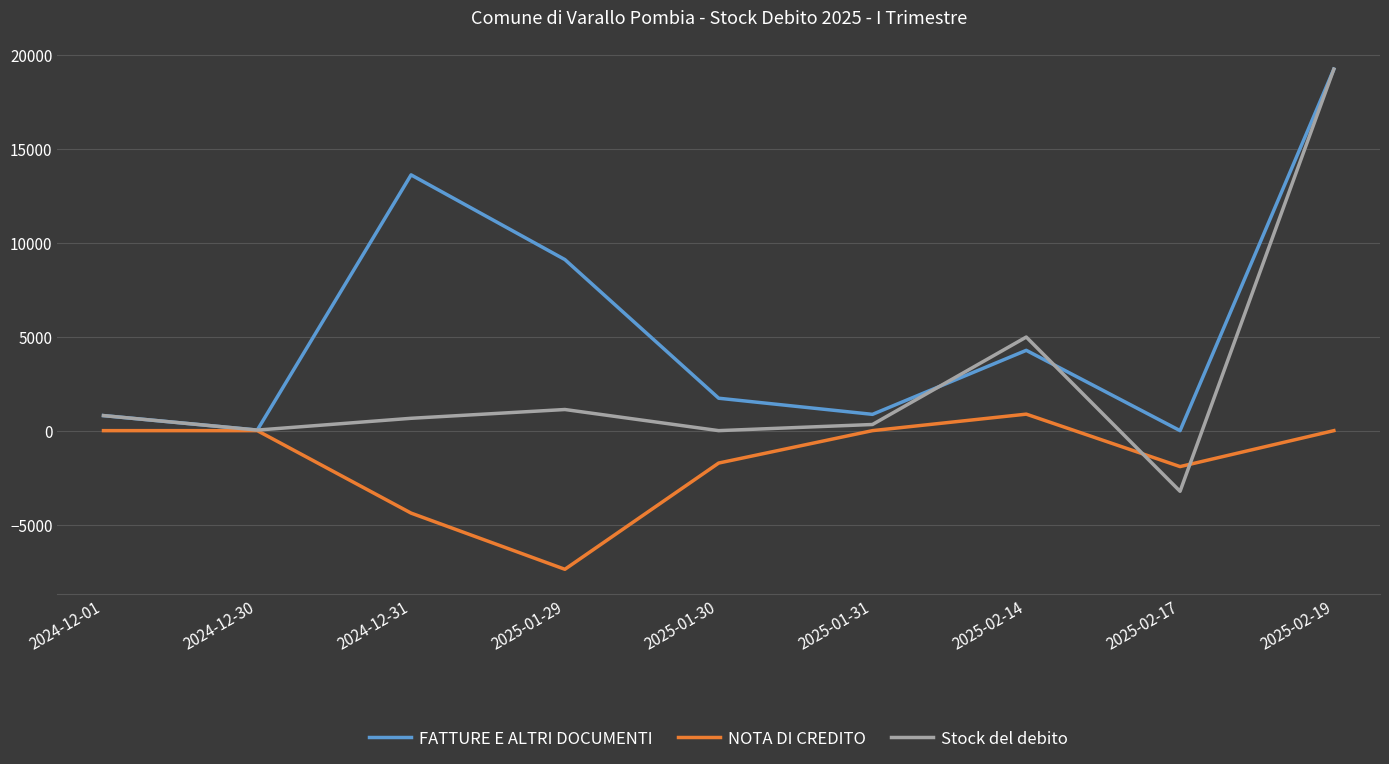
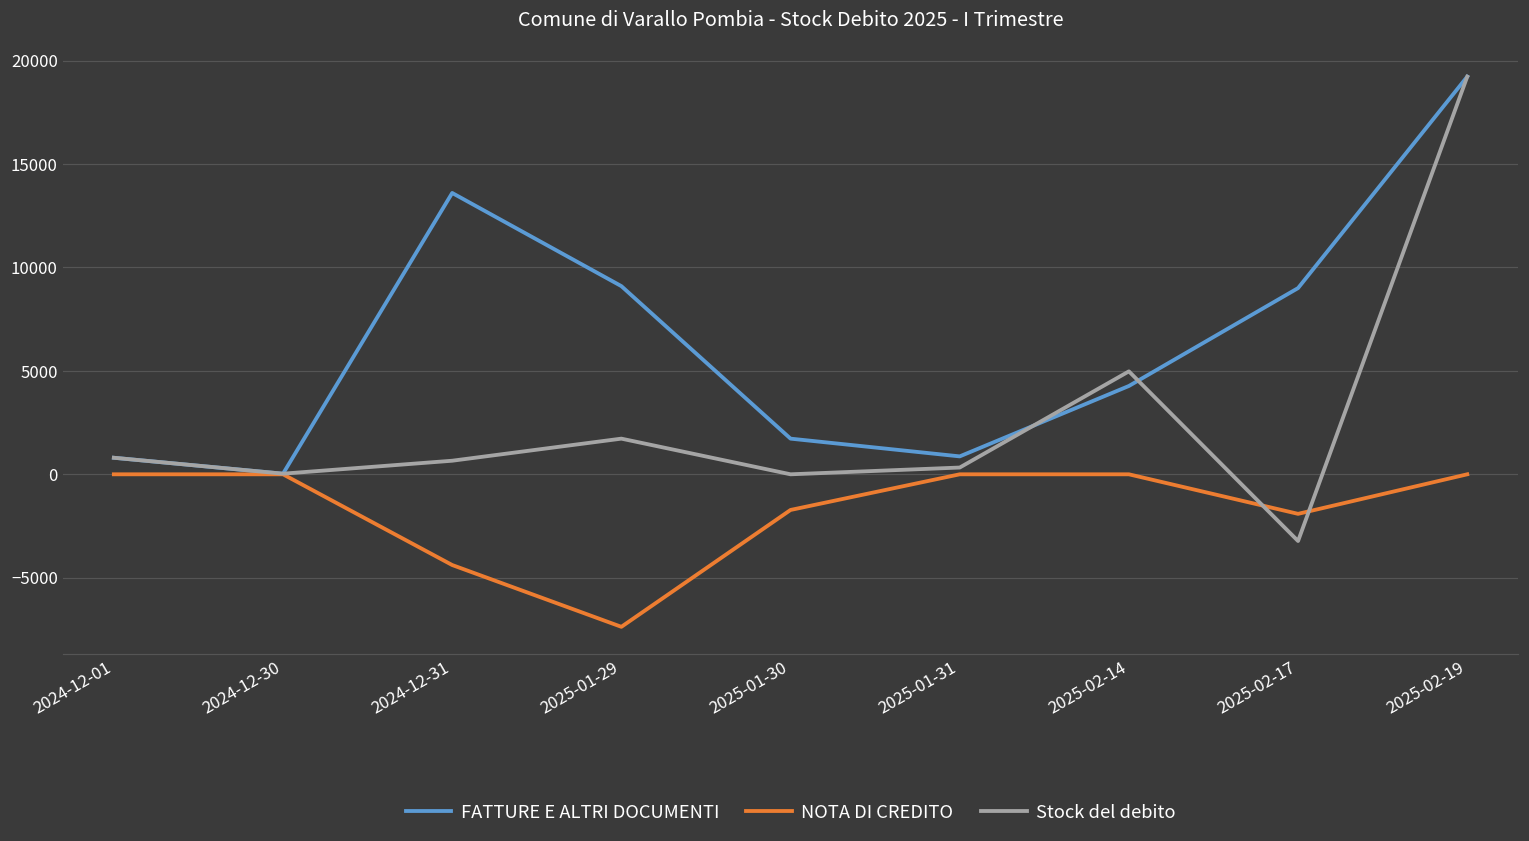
Stock del debito, 2025-01-29: 1100 -> 1700
NOTA DI CREDITO, 2025-02-14: 900 -> 0
FATTURE E ALTRI DOCUMENTI, 2025-02-17: 0 -> 9000
